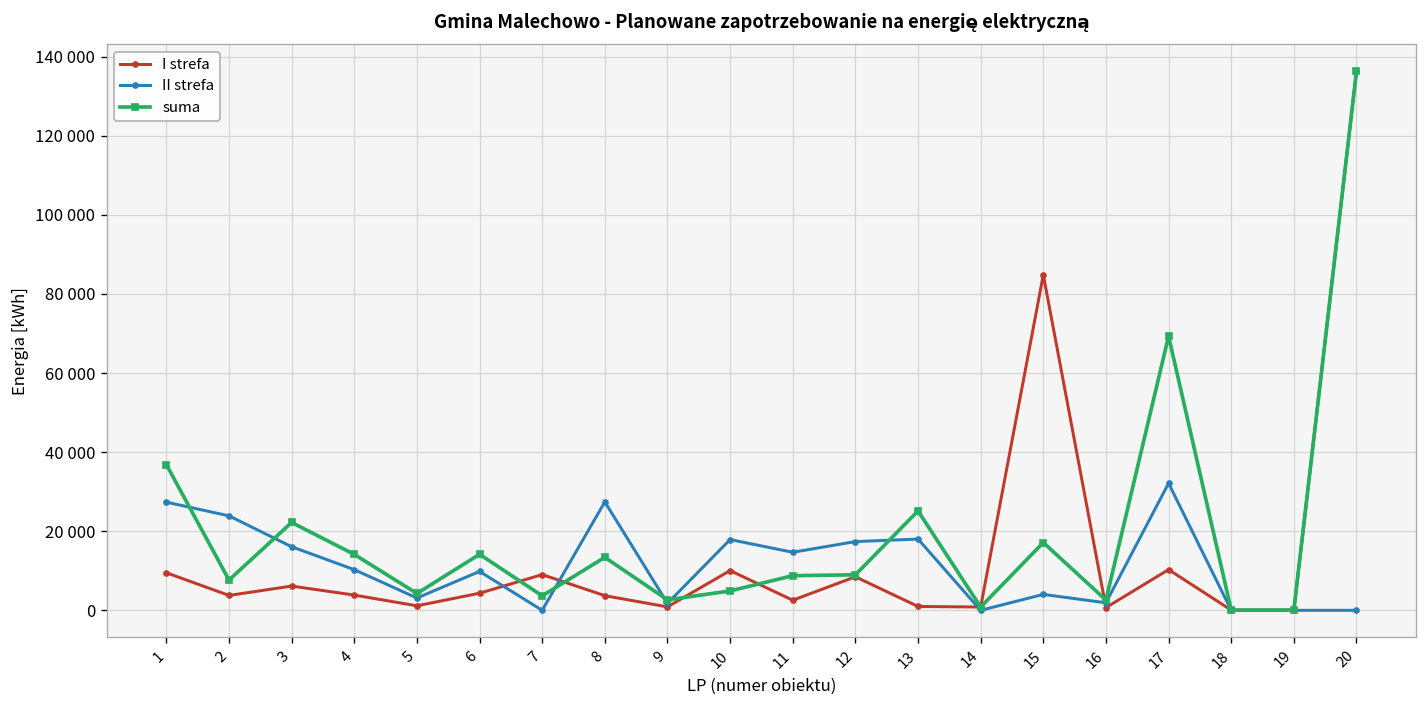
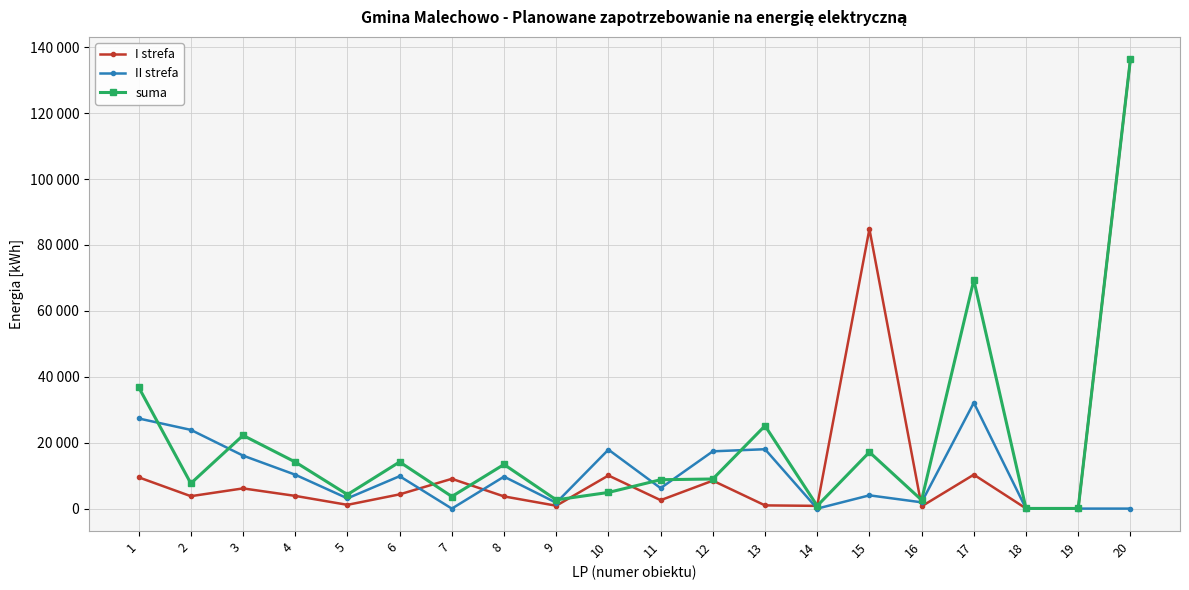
II strefa, 8: 27000 -> 10000
II strefa, 11: 15000 -> 6000
